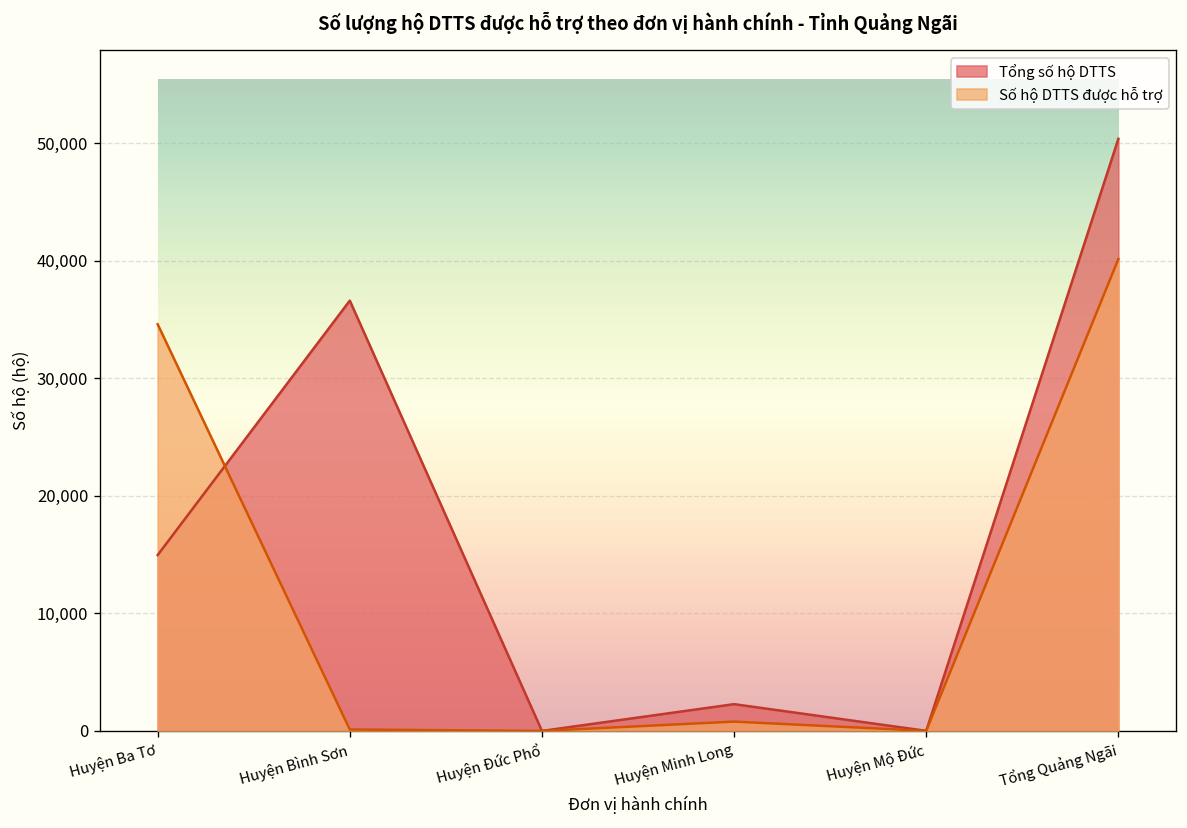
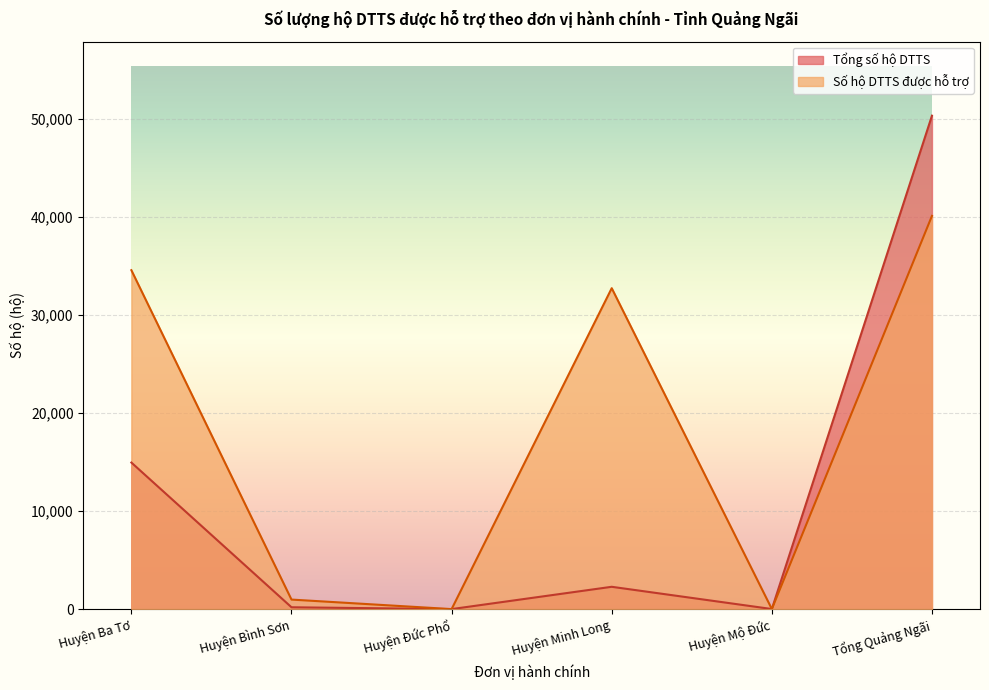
Tổng số hộ DTTS, Huyện Bình Sơn: 37,000 -> 0
Số hộ DTTS được hỗ trợ, Huyện Bình Sơn: 0 -> 1,000
Số hộ DTTS được hỗ trợ, Huyện Minh Long: 1,000 -> 33,000
